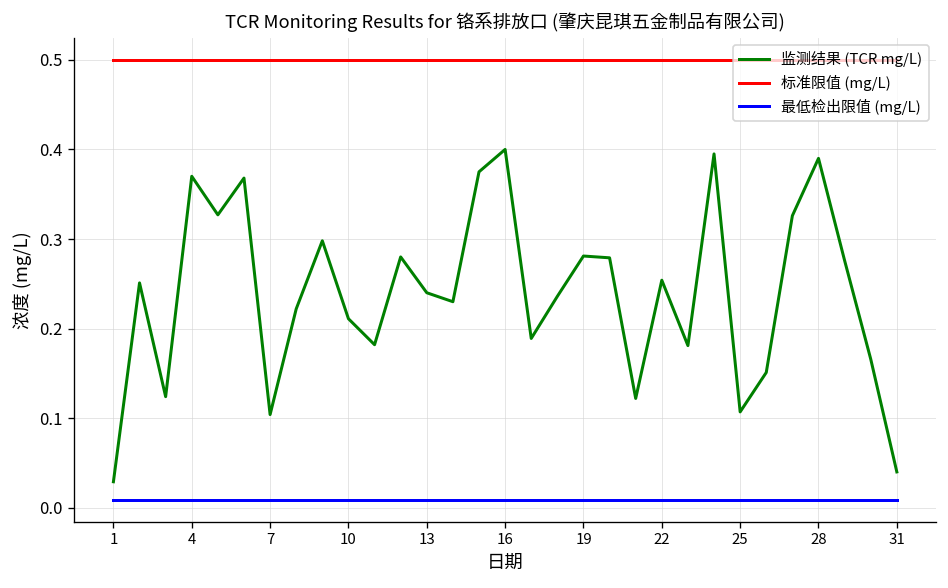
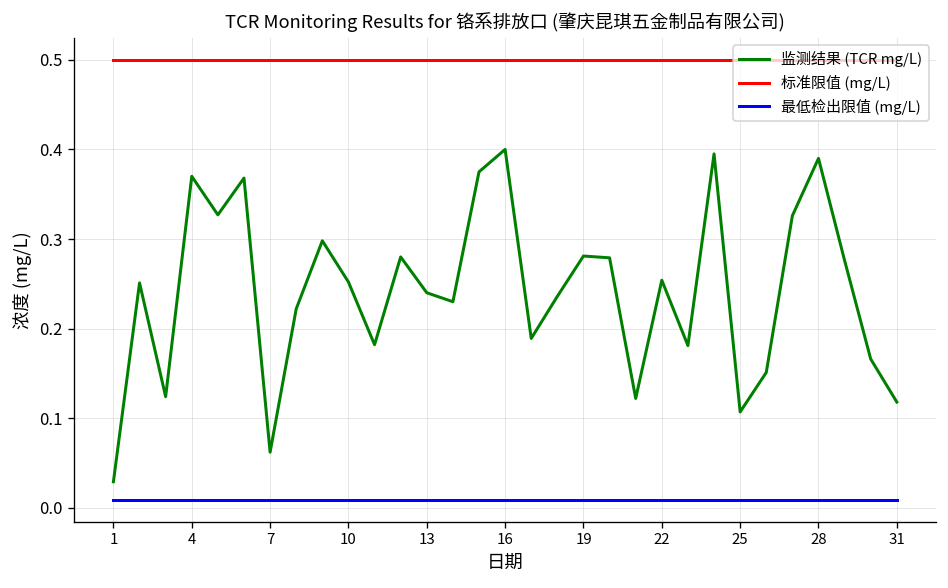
监测结果 (TCR mg/L), 7: 0.10 -> 0.06
监测结果 (TCR mg/L), 10: 0.21 -> 0.25
监测结果 (TCR mg/L), 31: 0.04 -> 0.12
